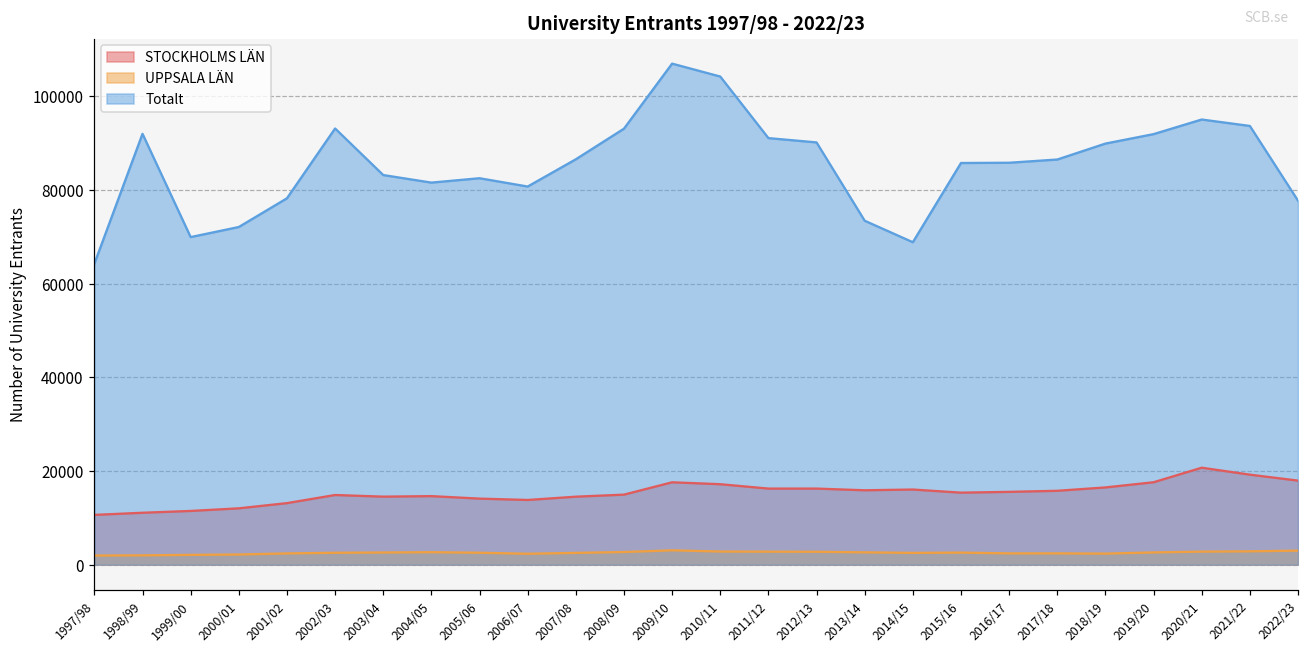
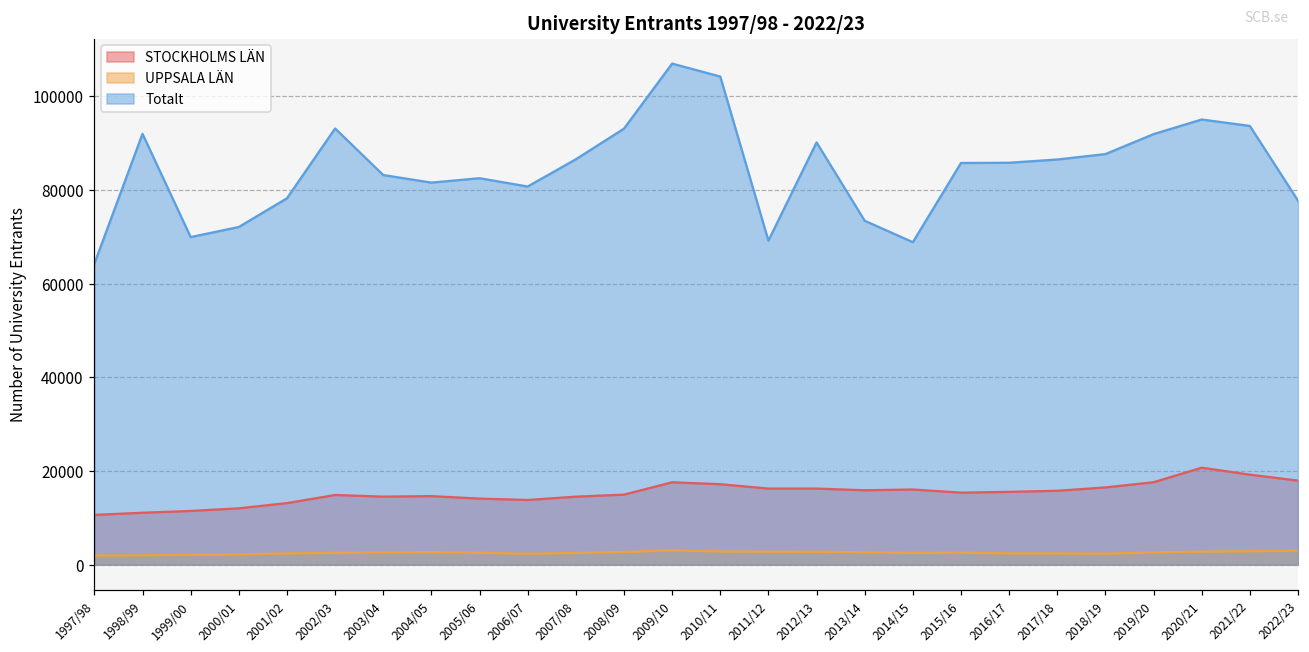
Totalt, 2011/12: 91000 -> 69000
Totalt, 2018/19: 90000 -> 88000
